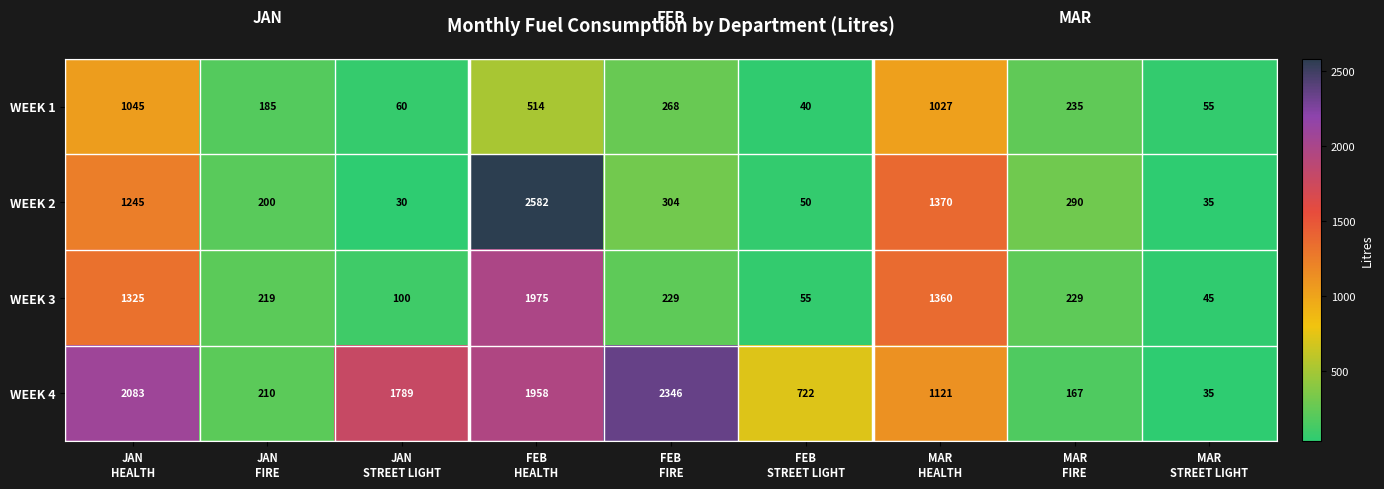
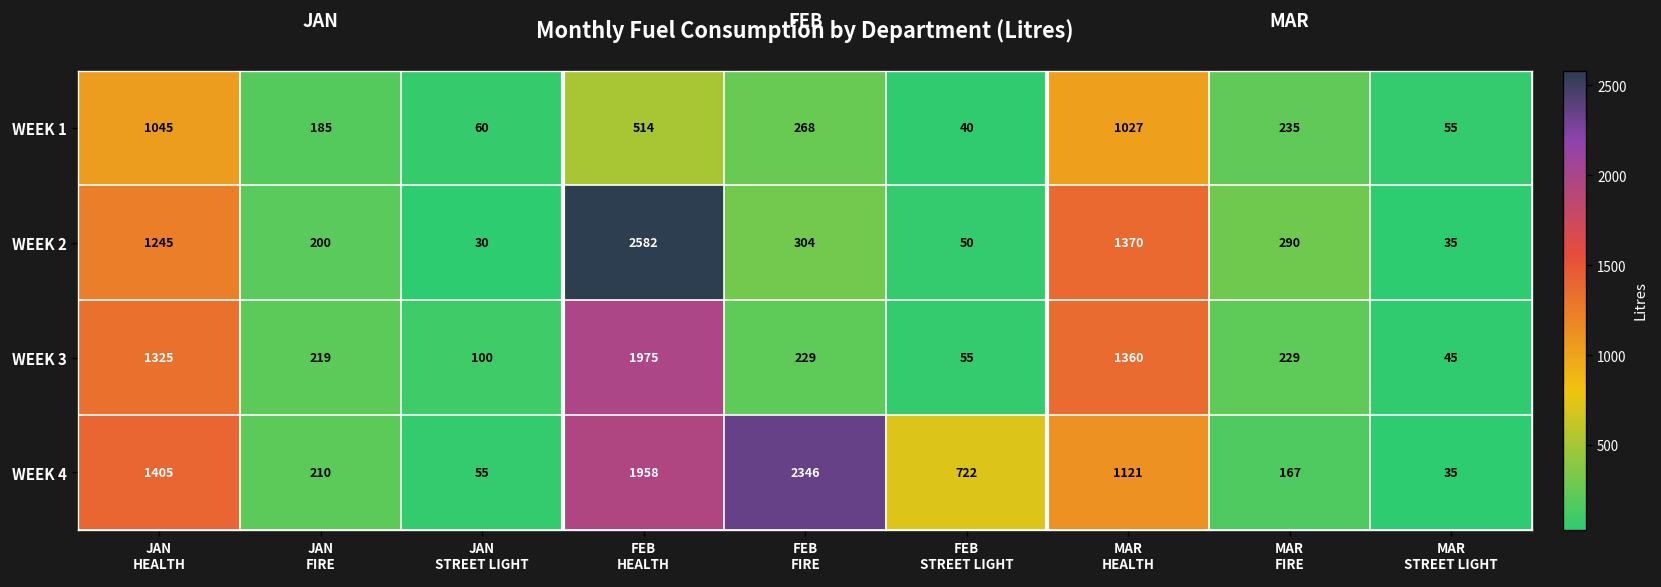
WEEK 4, JAN HEALTH: 2083 -> 1405
WEEK 4, JAN STREET LIGHT: 1789 -> 55
